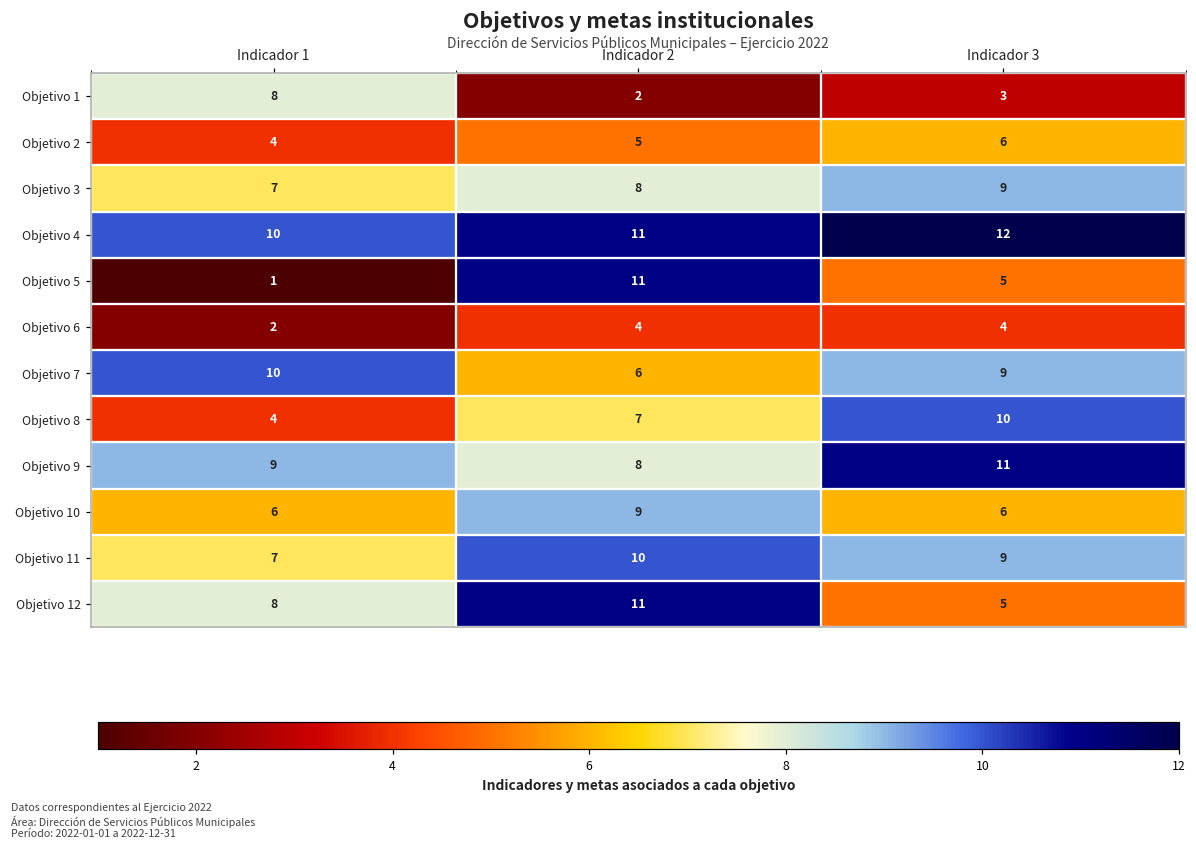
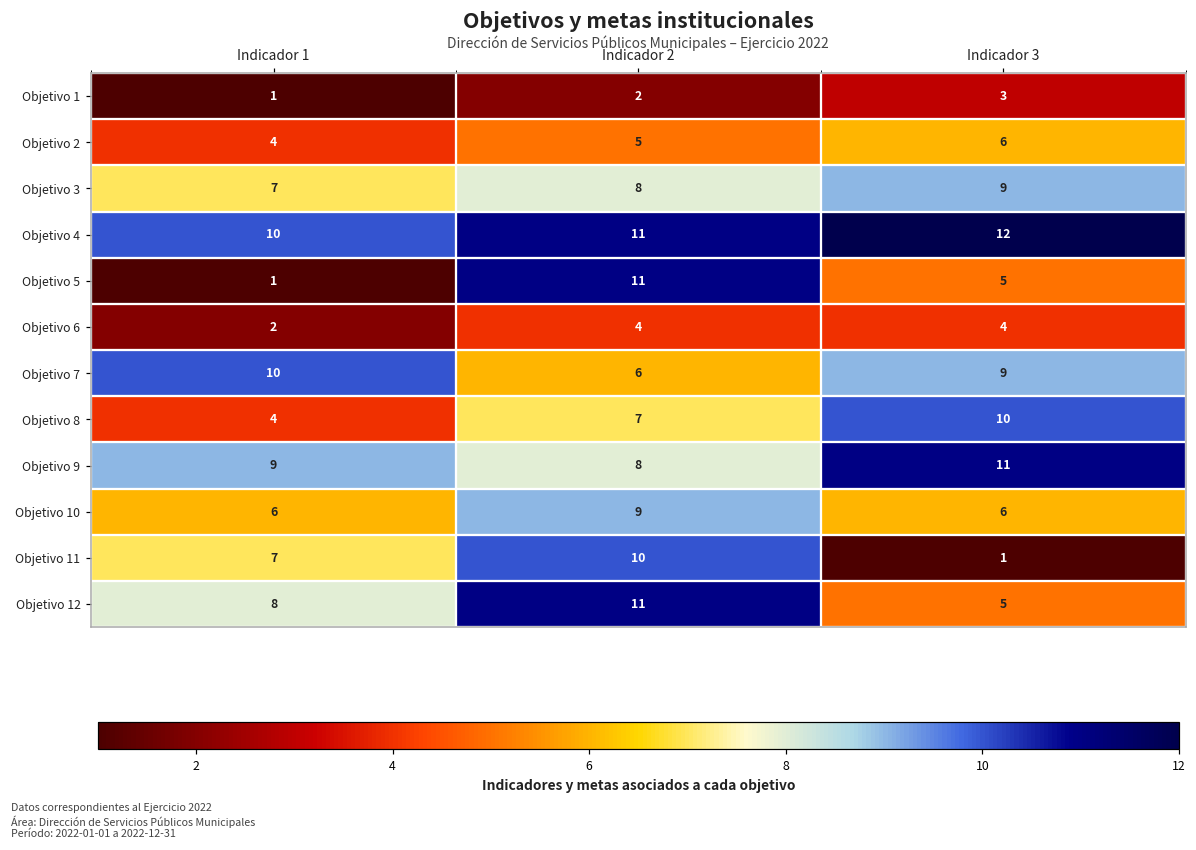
Objetivo 1, Indicador 1: 8 -> 1
Objetivo 11, Indicador 3: 9 -> 1
